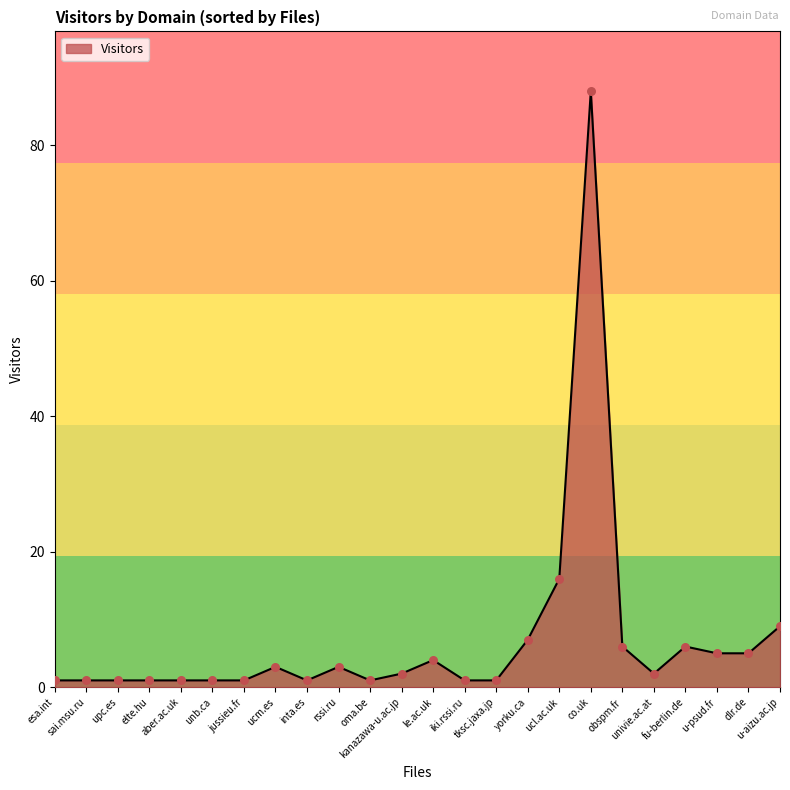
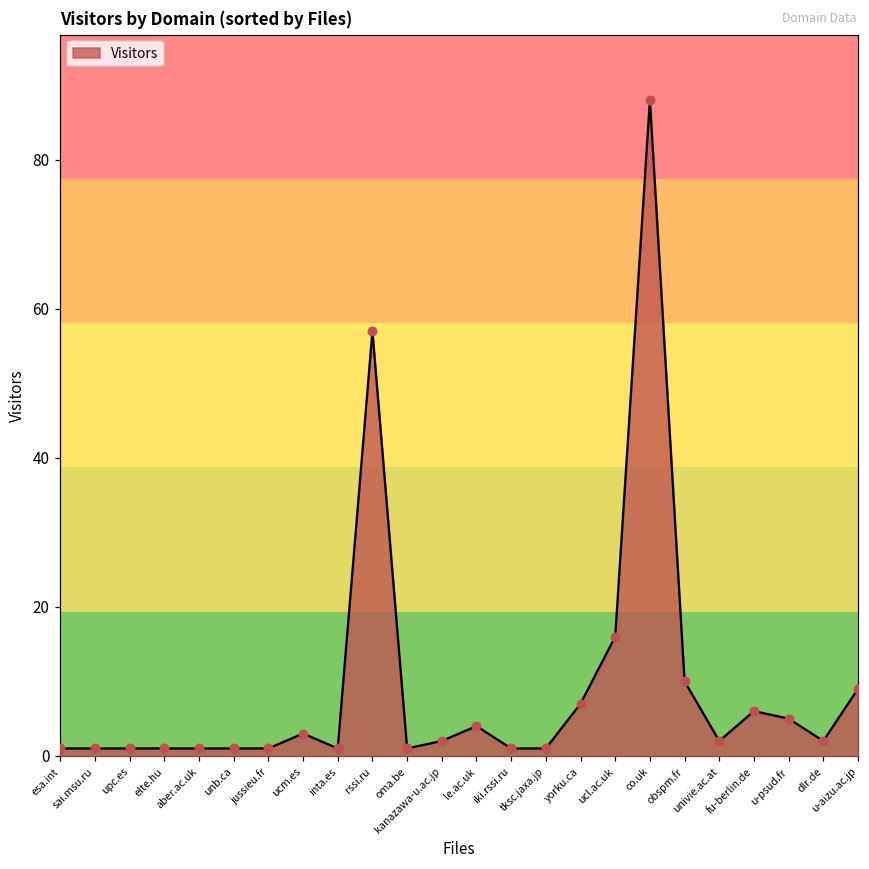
rssi.ru: 3 -> 57
obspm.fr: 6 -> 10
dlr.de: 5 -> 2
